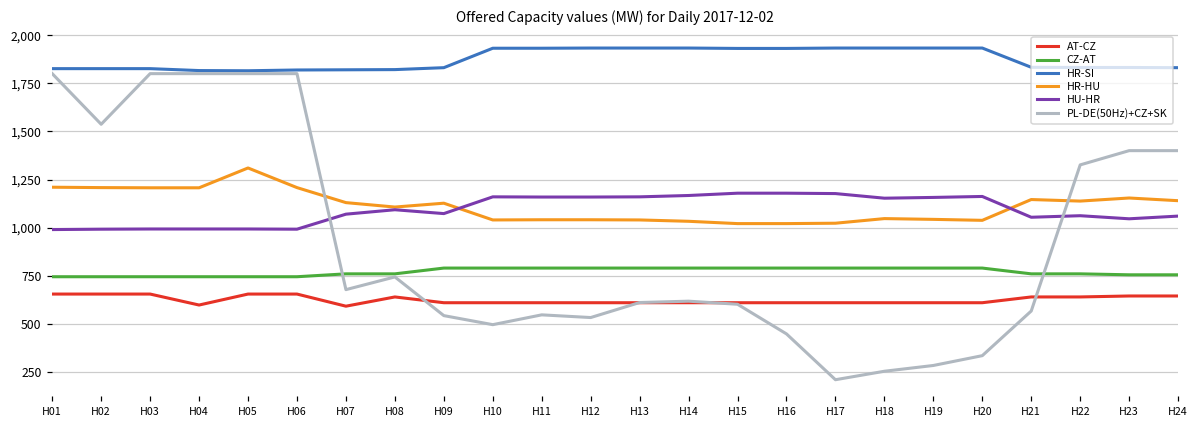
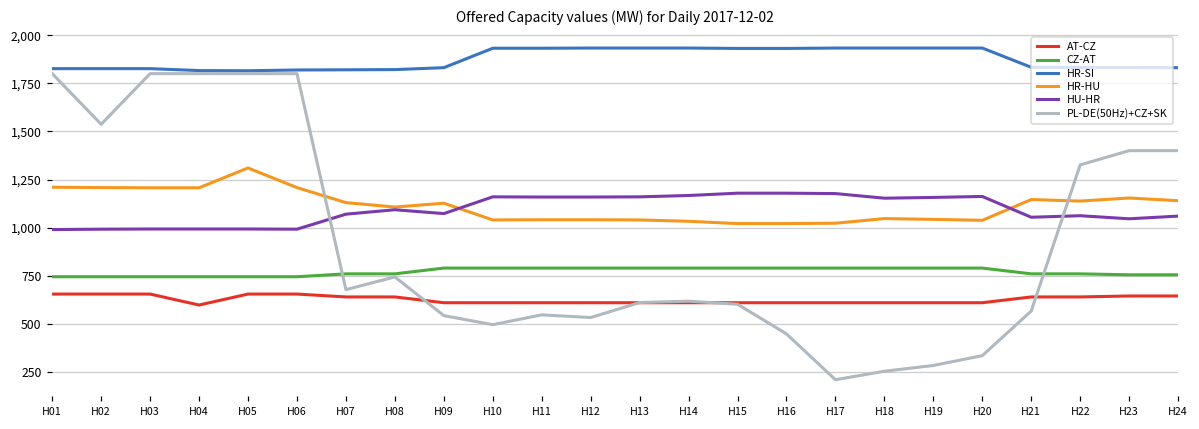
AT-CZ, H07: 590 -> 640
